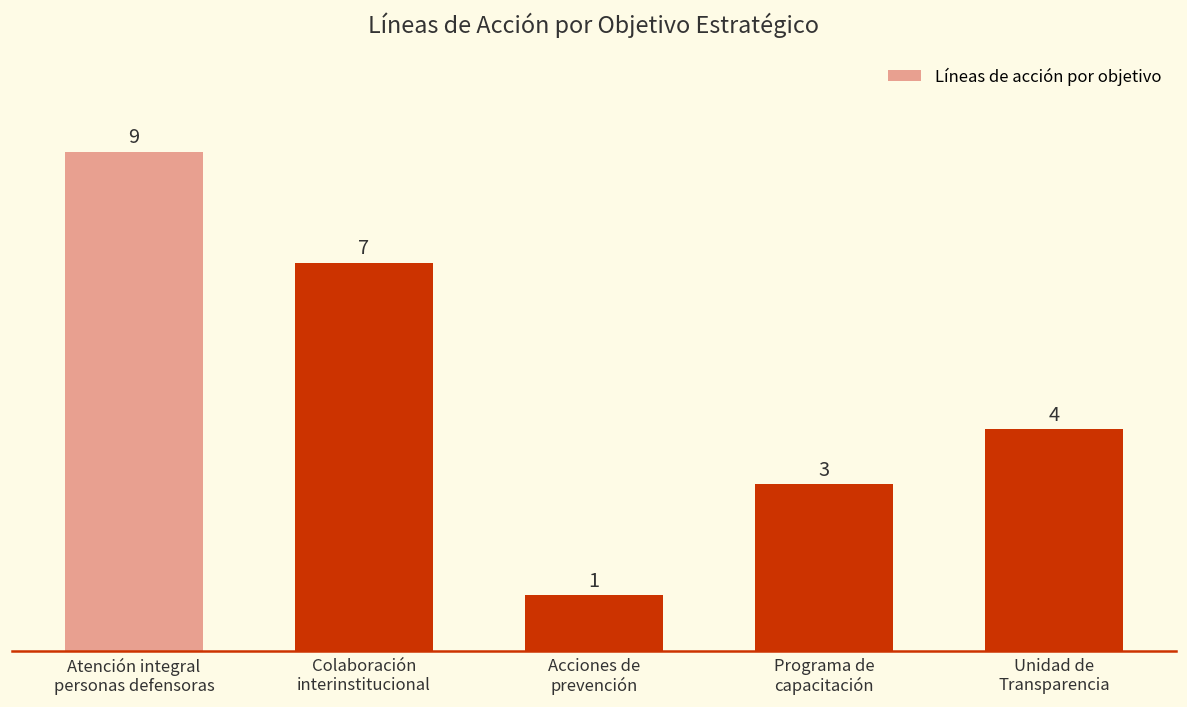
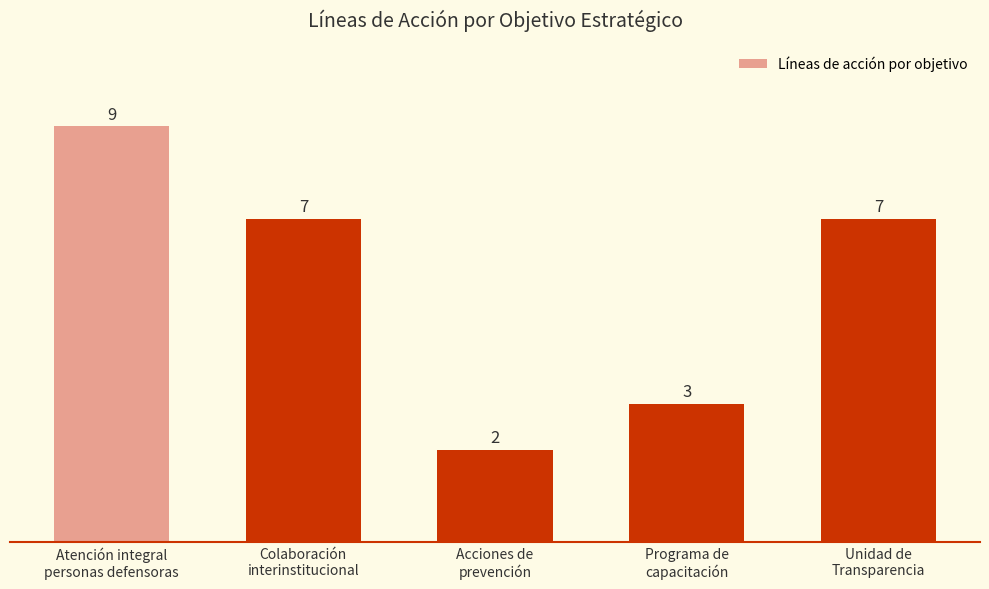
Acciones de prevención: 1 -> 2
Unidad de Transparencia: 4 -> 7
